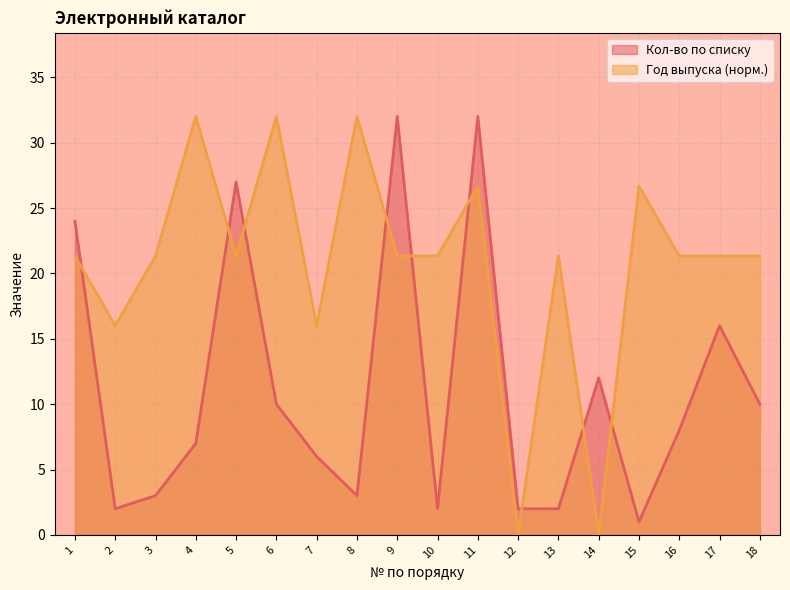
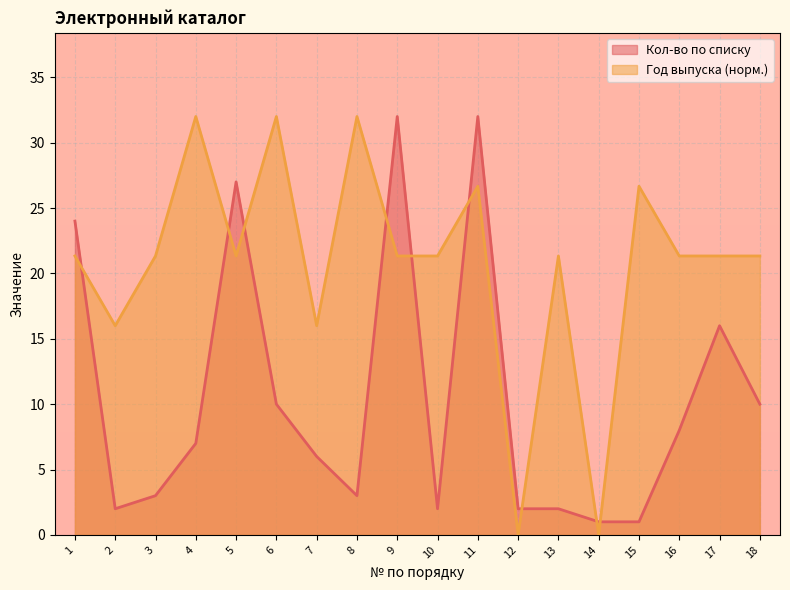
Кол-во по списку, 14: 12 -> 1
